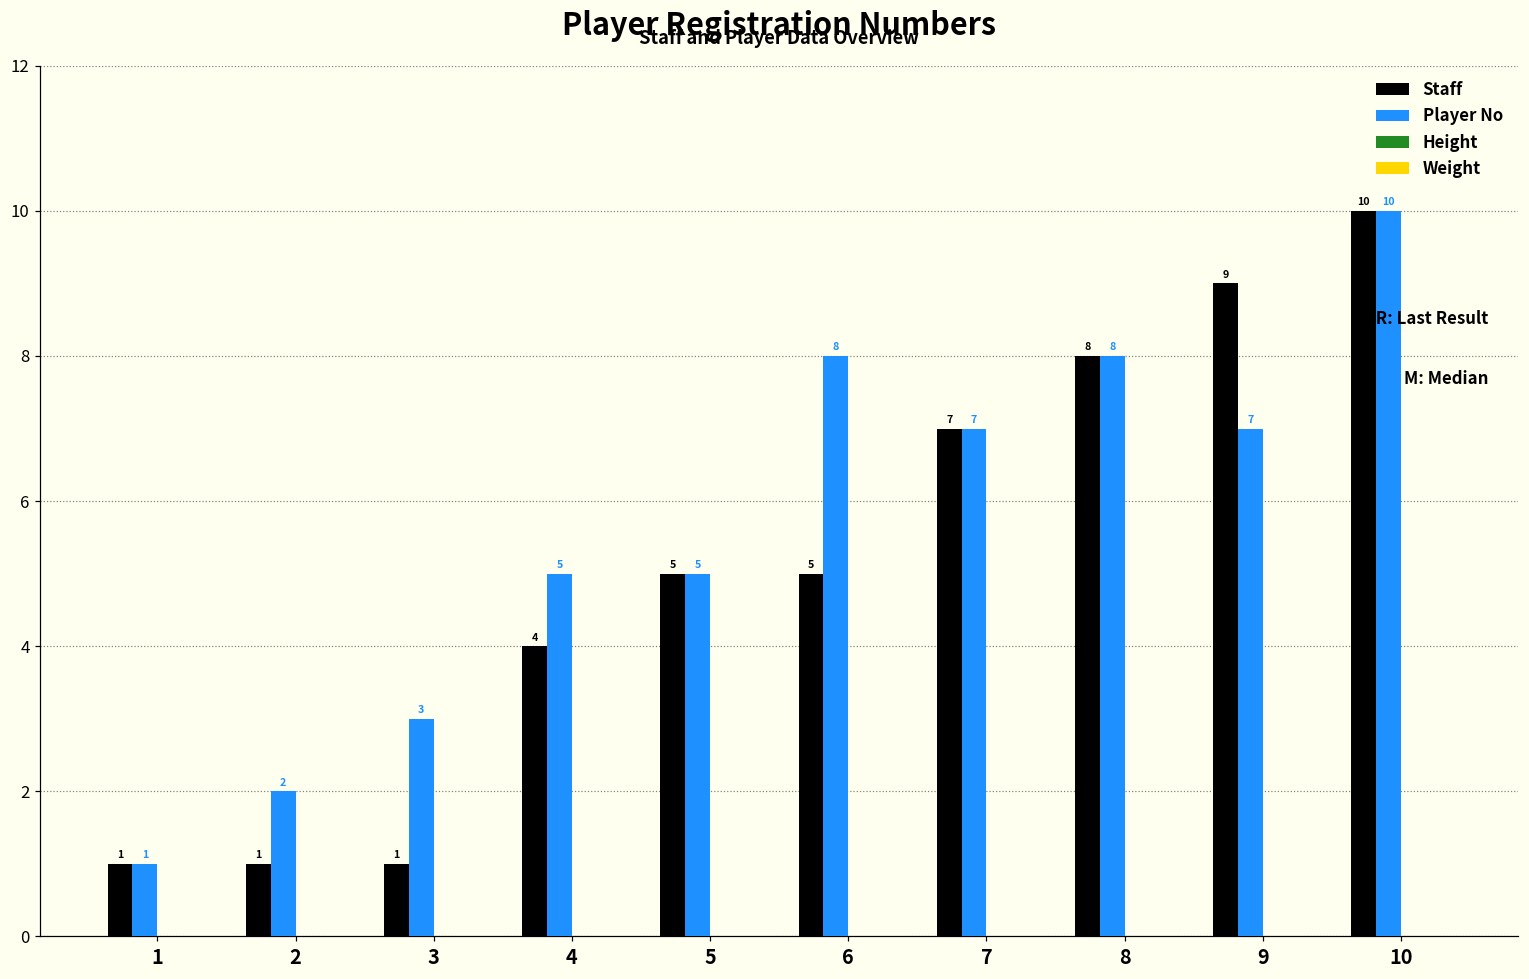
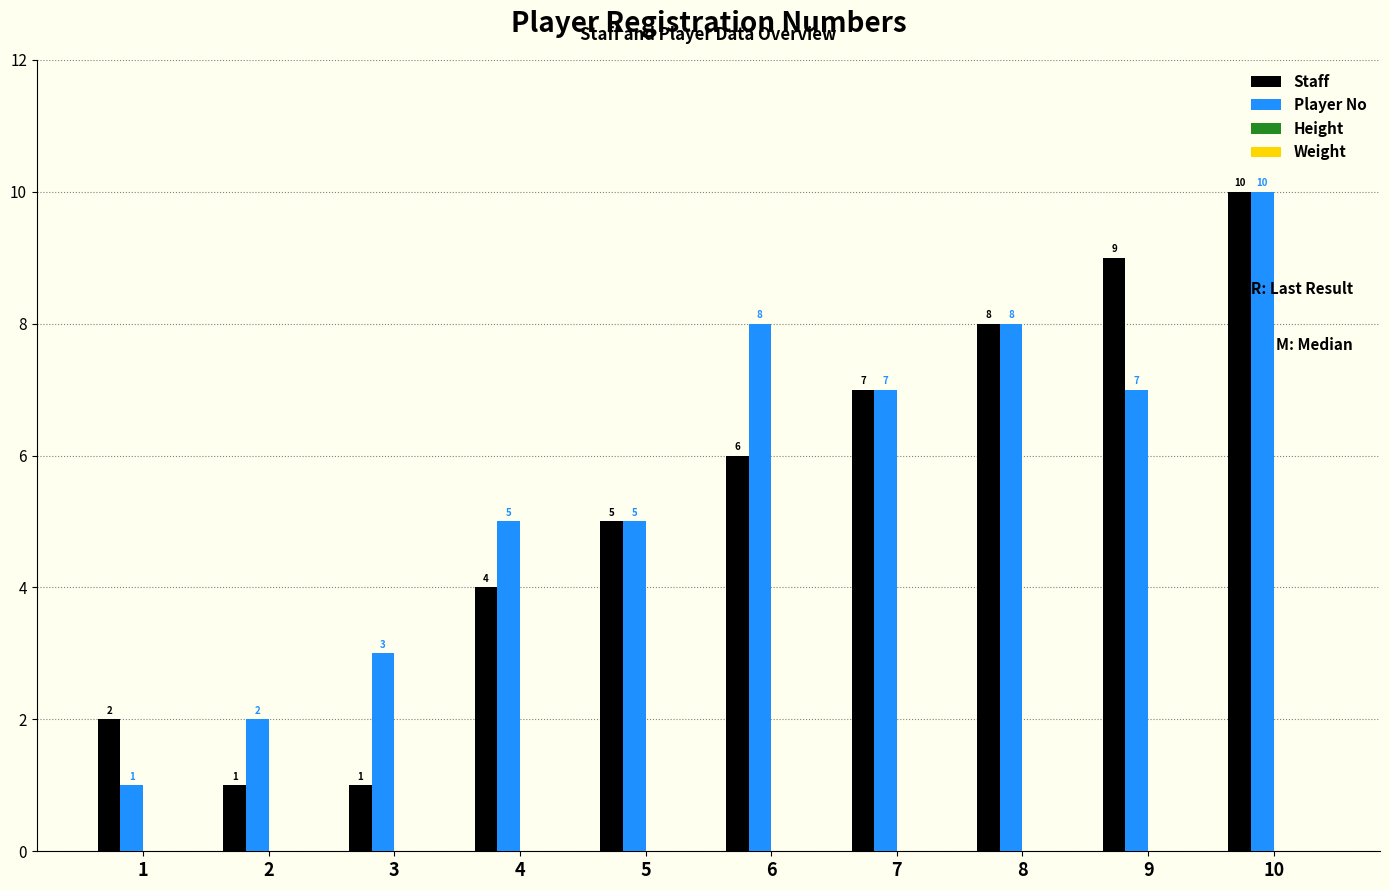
Staff, 1: 1 -> 2
Staff, 6: 5 -> 6
